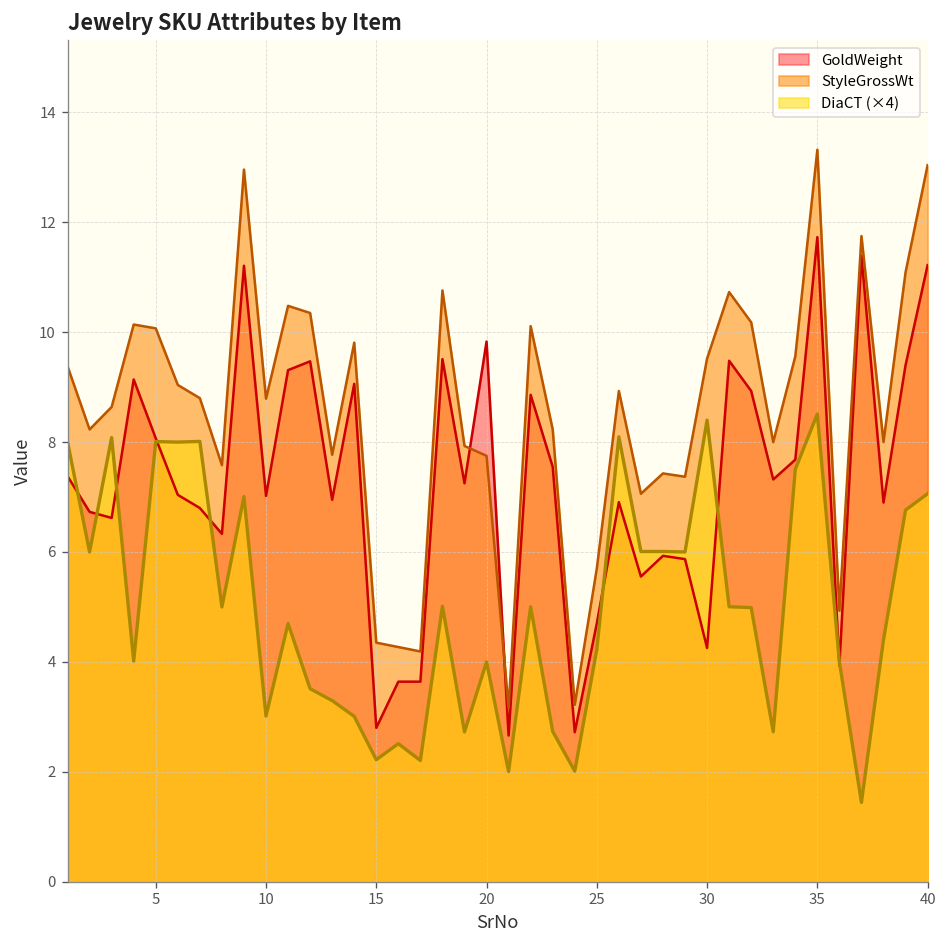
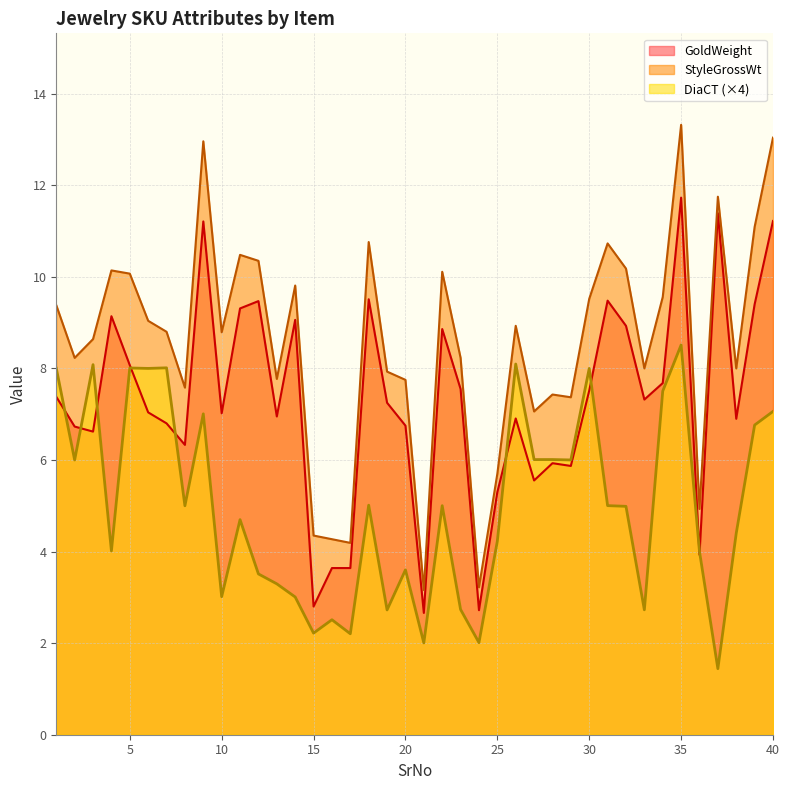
GoldWeight, 20: 9.8 -> 6.8
DiaCT (×4), 20: 4.0 -> 3.6
GoldWeight, 25: 4.7 -> 5.3
GoldWeight, 30: 4.3 -> 7.5
DiaCT (×4), 30: 8.4 -> 8.0
